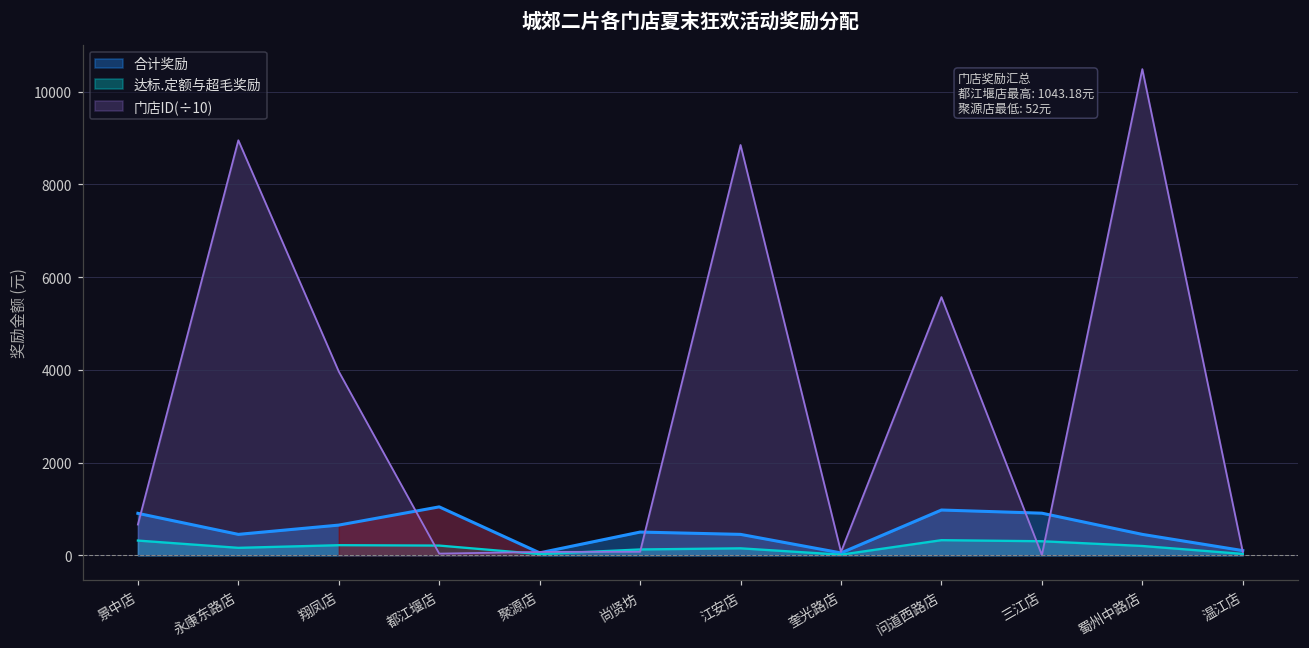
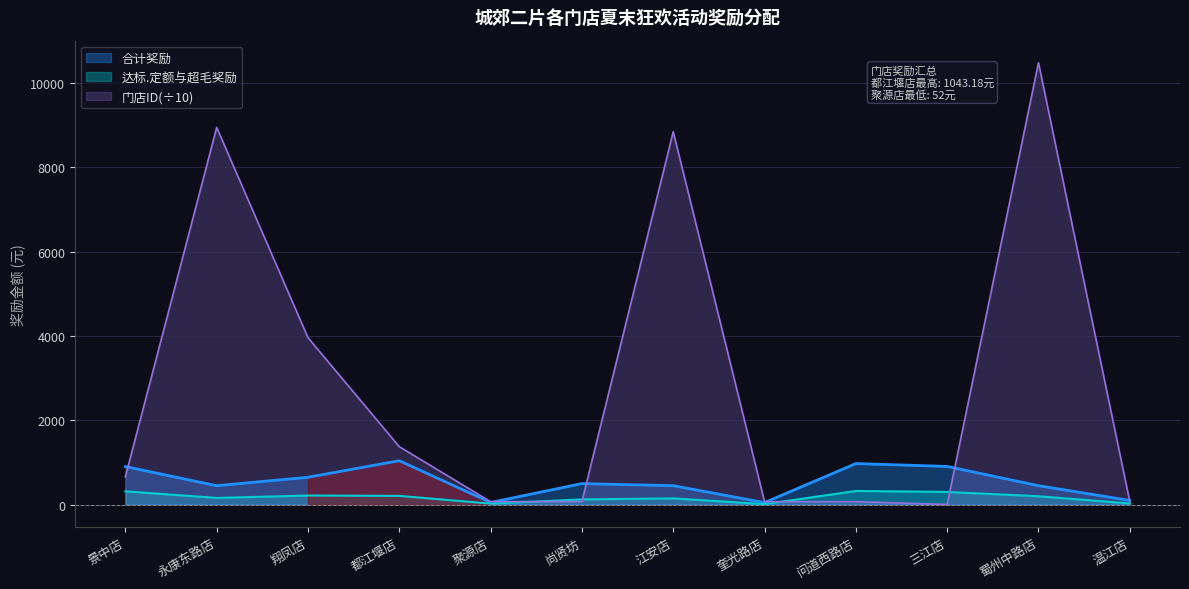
门店ID(÷10), 都江堰店: 0 -> 1400
门店ID(÷10), 问道西路店: 5600 -> 100
